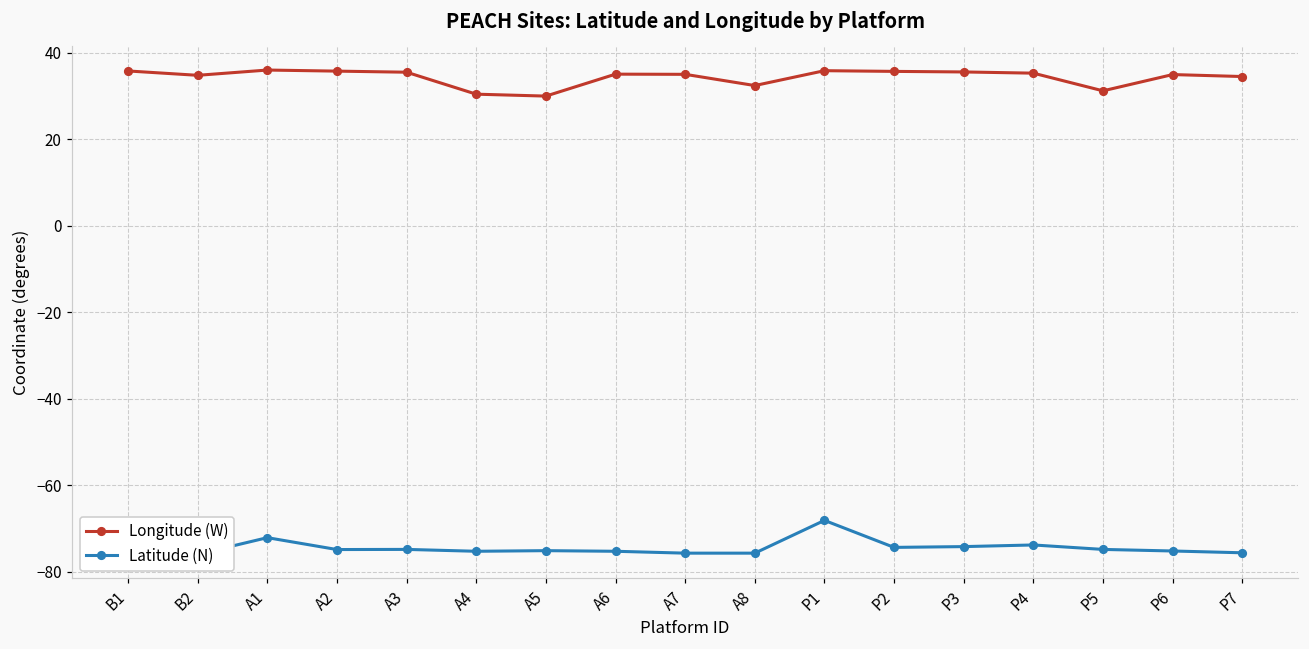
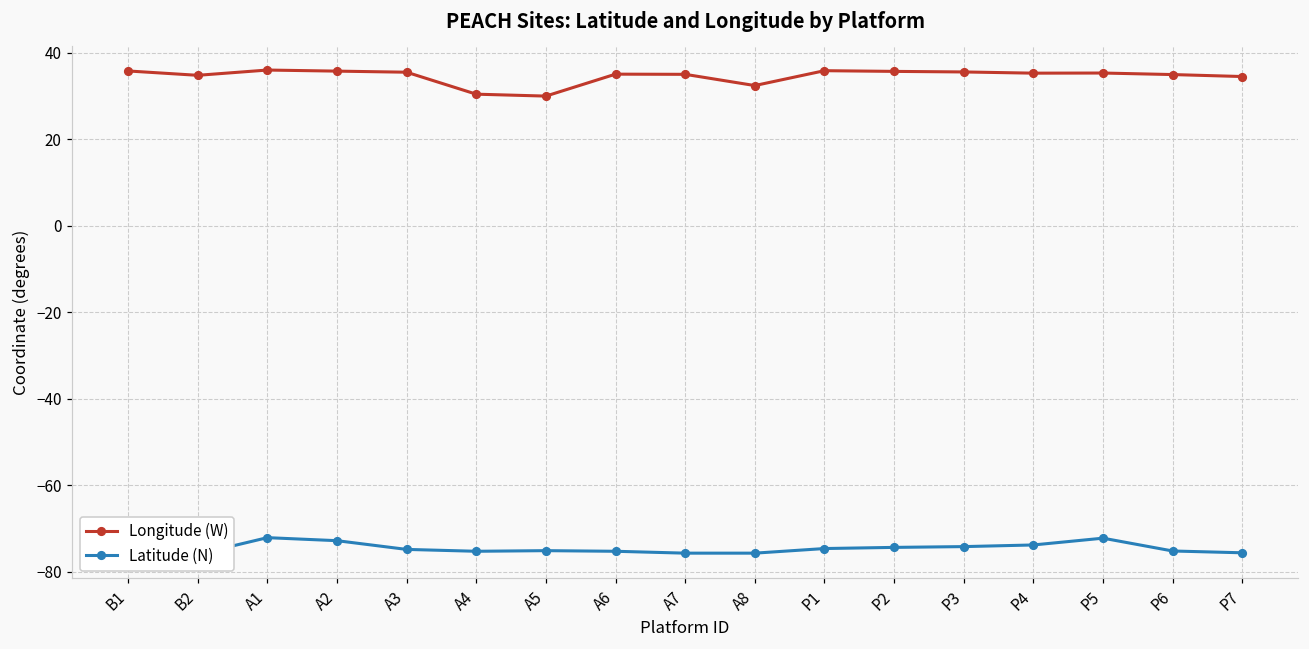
Latitude (N), A2: -75 -> -73
Latitude (N), P1: -68 -> -75
Longitude (W), P5: 31 -> 35
Latitude (N), P5: -75 -> -72
